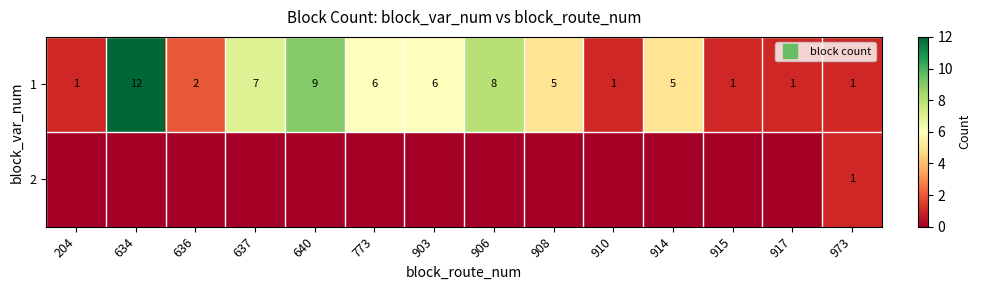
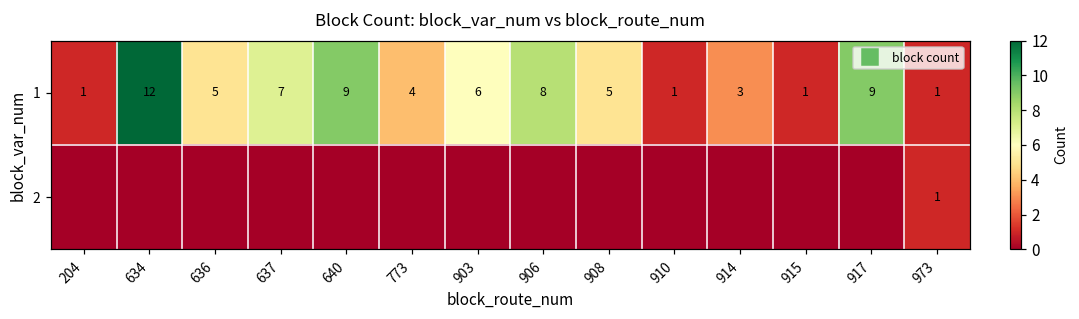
1, 636: 2 -> 5
1, 773: 6 -> 4
1, 914: 5 -> 3
1, 917: 1 -> 9
